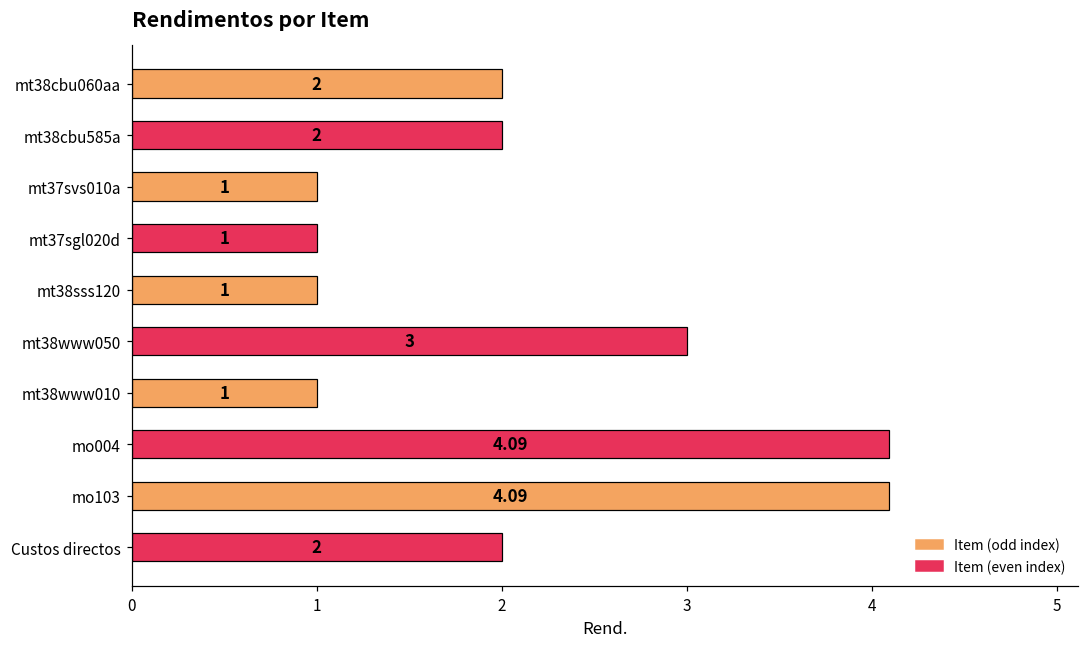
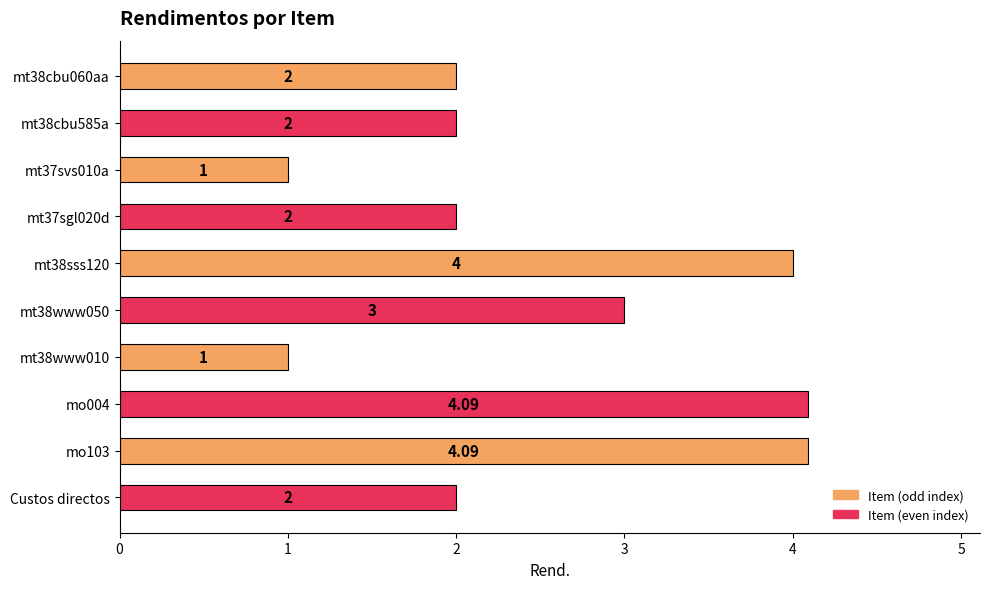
mt37sgl020d: 1 -> 2
mt38sss120: 1 -> 4
